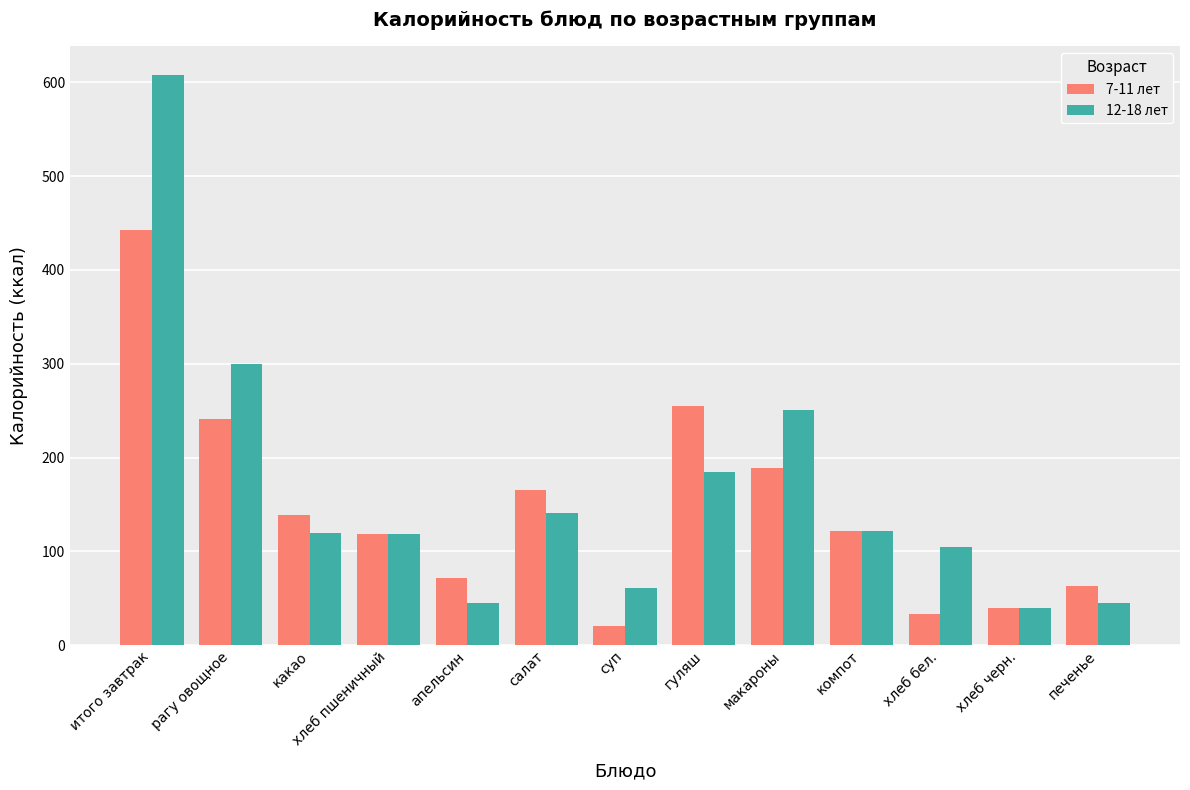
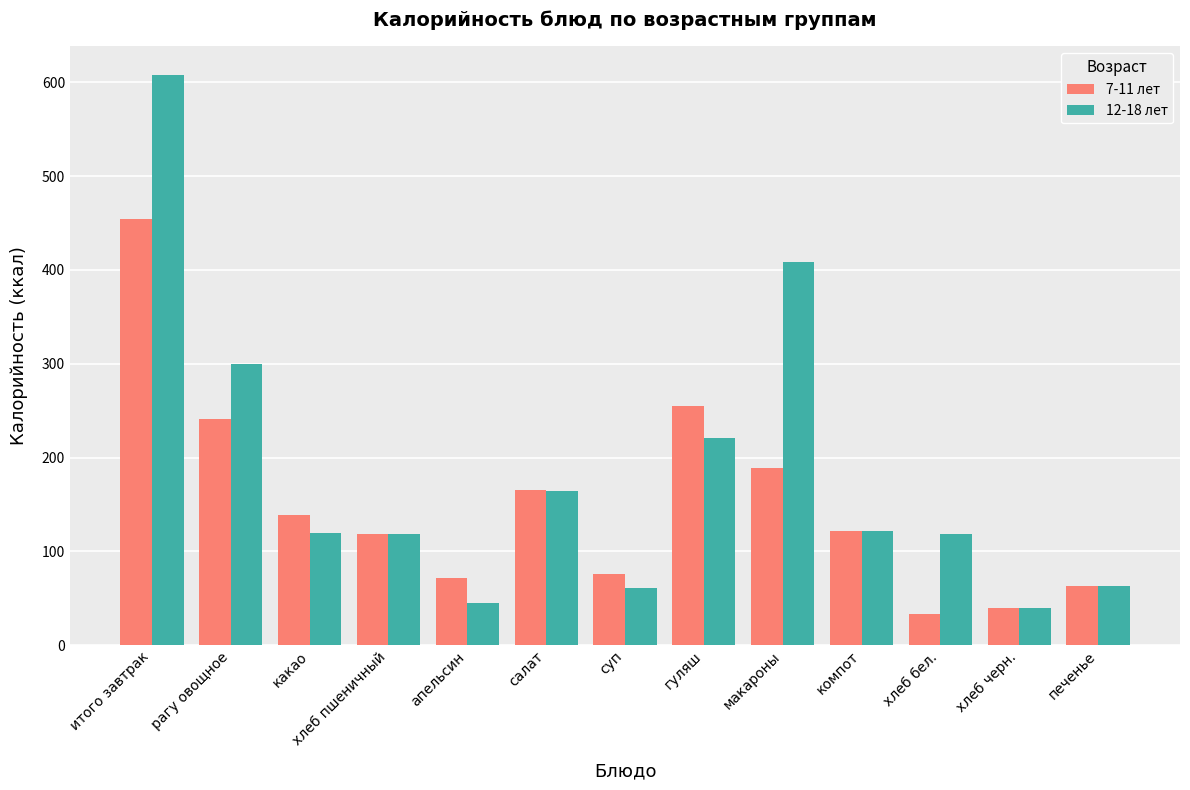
7-11 лет, итого завтрак: 440 -> 450
12-18 лет, салат: 140 -> 160
7-11 лет, суп: 20 -> 80
12-18 лет, гуляш: 190 -> 220
12-18 лет, макароны: 250 -> 410
12-18 лет, хлеб бел.: 110 -> 120
12-18 лет, печенье: 50 -> 60
